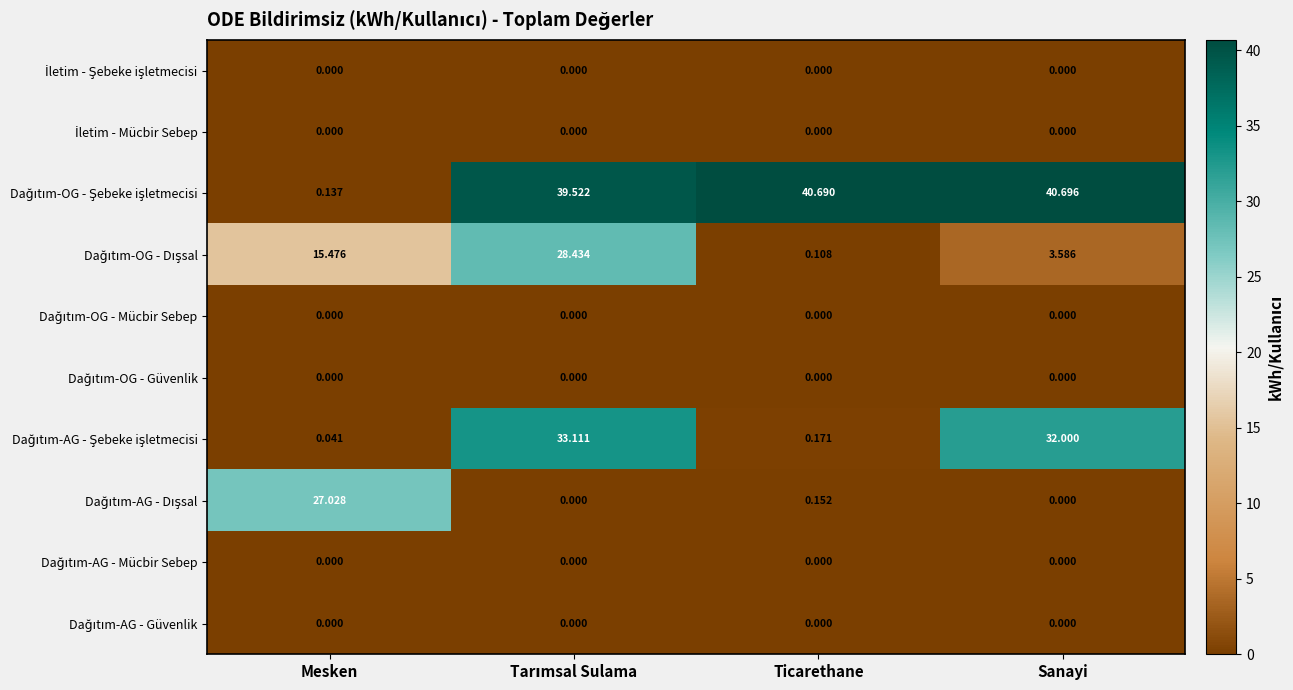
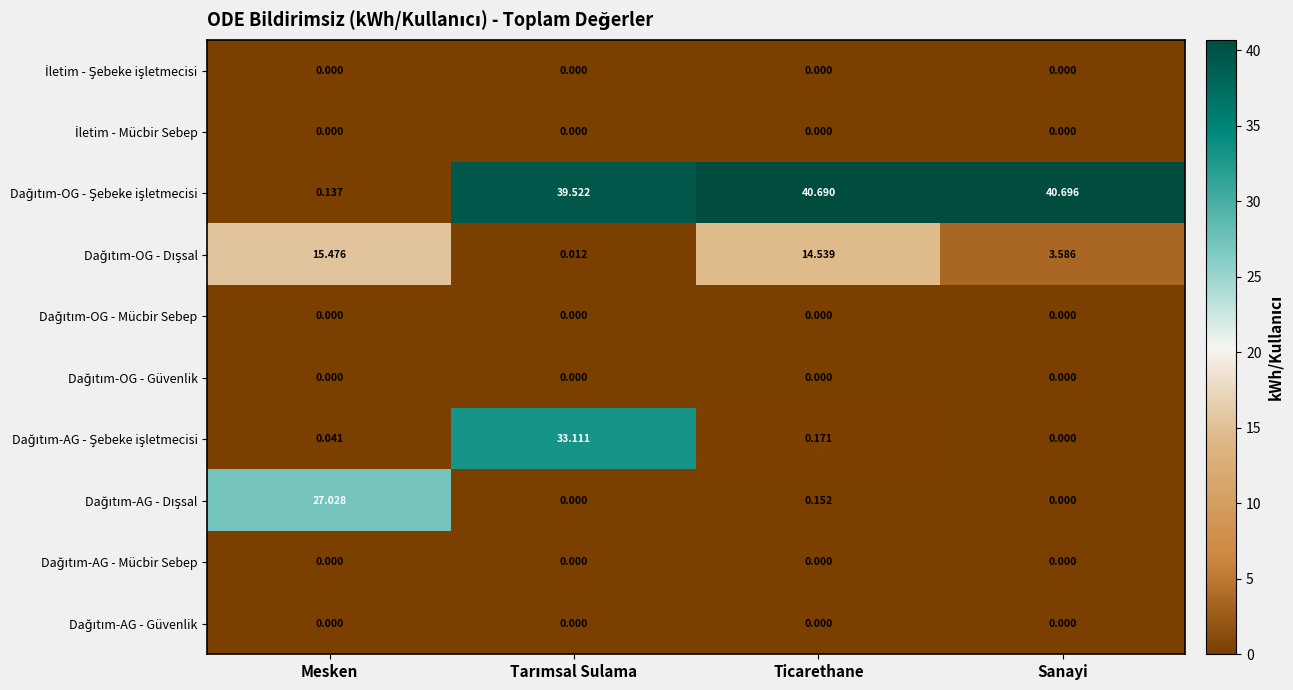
Dağıtım-OG - Dışsal, Tarımsal Sulama: 28.434 -> 0.012
Dağıtım-OG - Dışsal, Ticarethane: 0.108 -> 14.539
Dağıtım-AG - Şebeke işletmecisi, Sanayi: 32.000 -> 0.000
